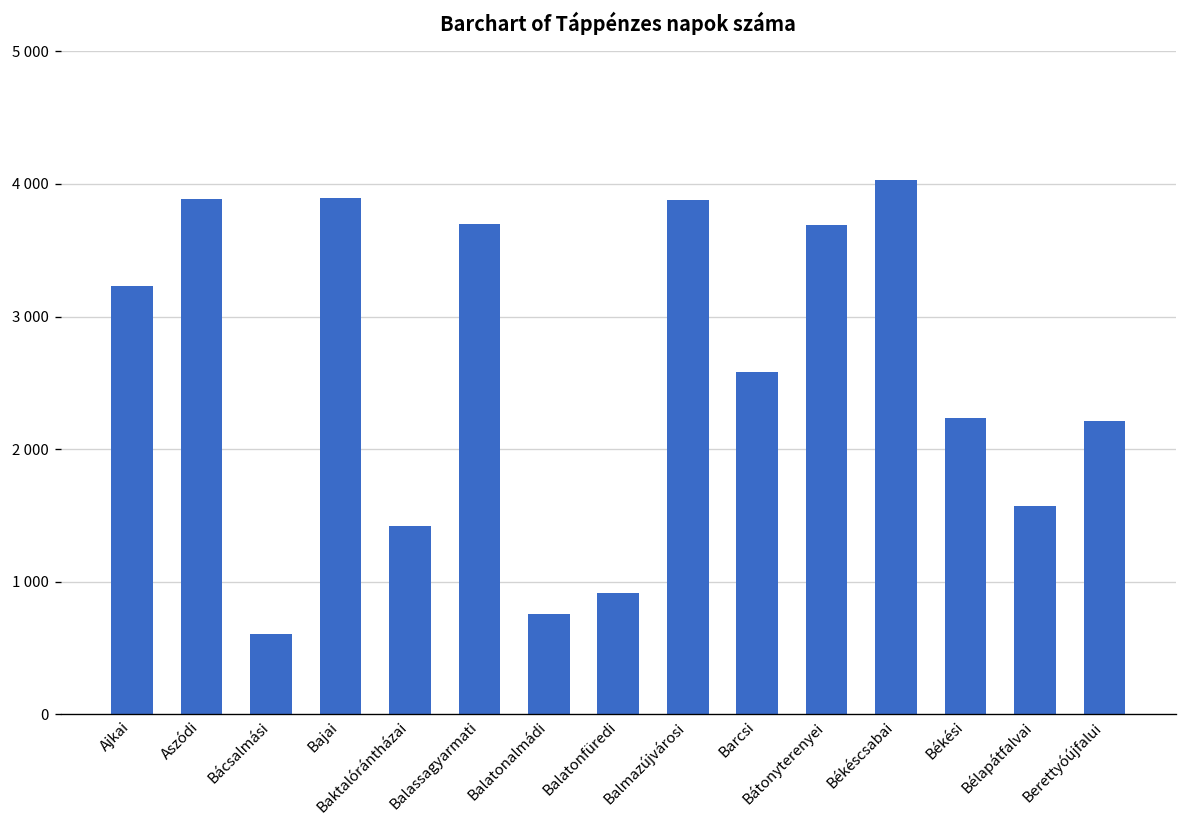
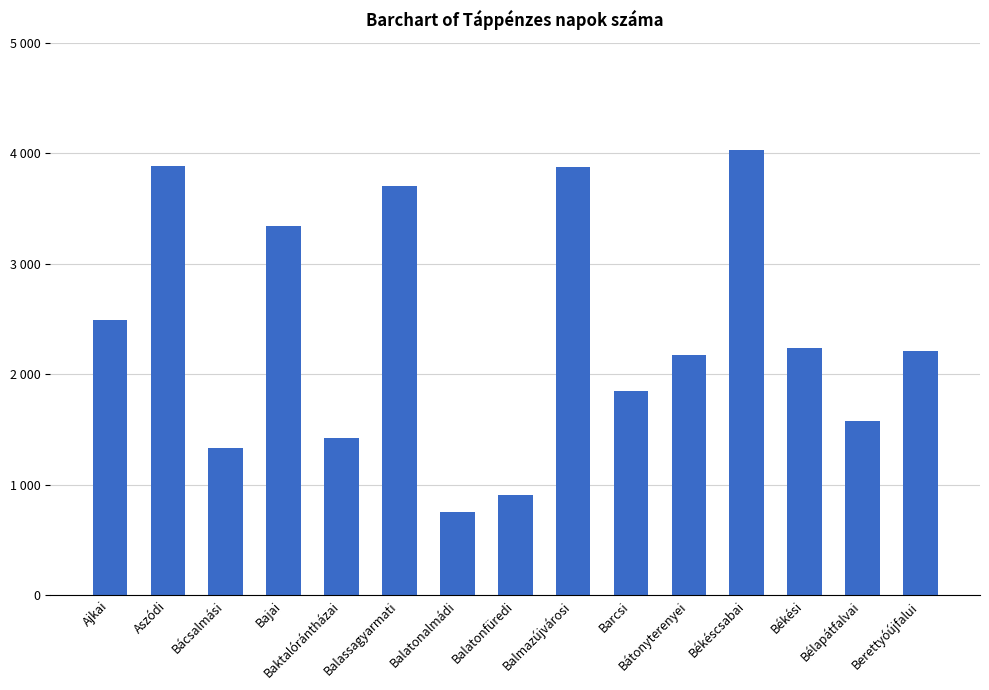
Ajkai: 3230 -> 2490
Bácsalmási: 600 -> 1330
Bajai: 3900 -> 3340
Barcsi: 2580 -> 1850
Bátonyterenyei: 3690 -> 2180
